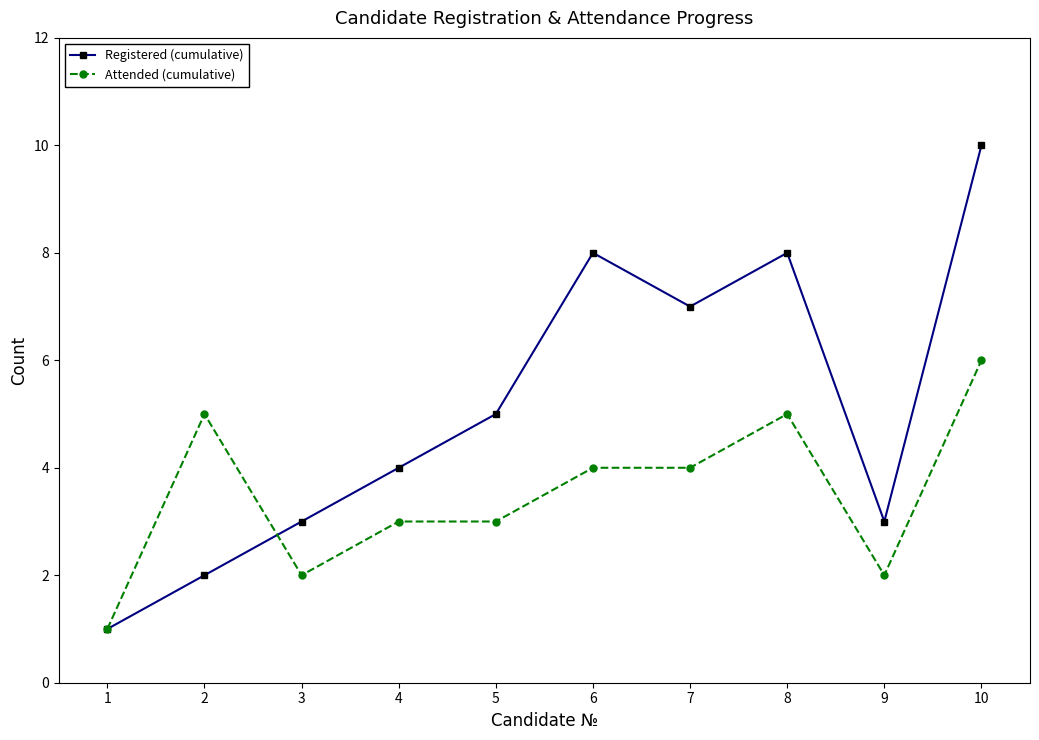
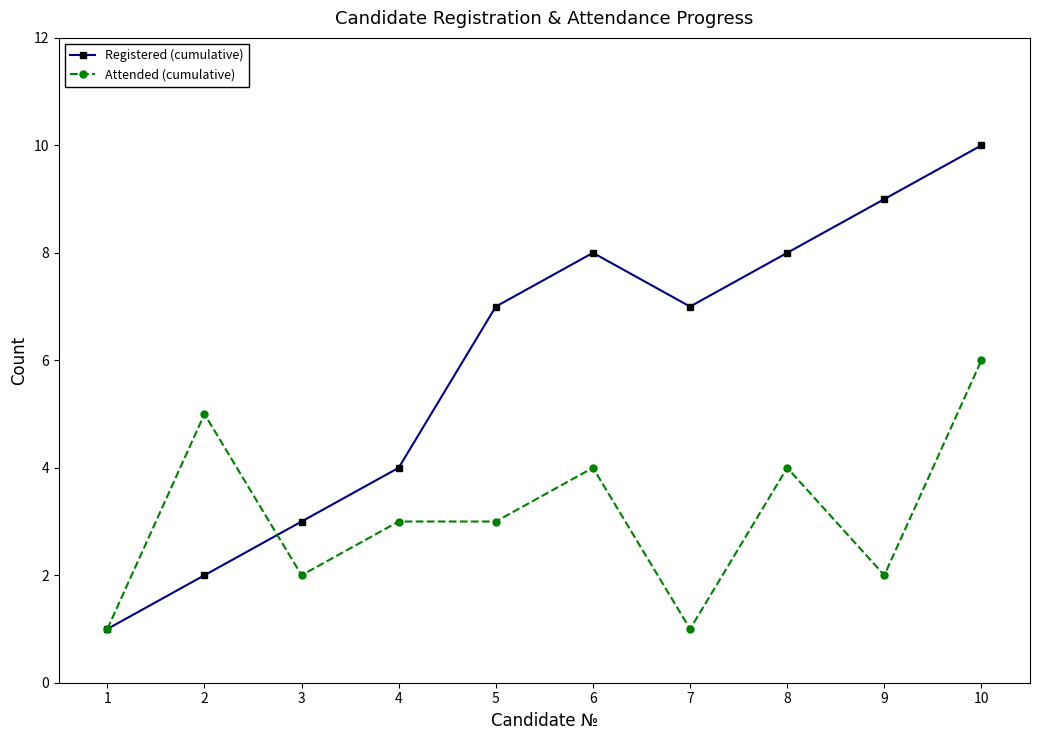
Registered (cumulative), 5: 5 -> 7
Attended (cumulative), 7: 4 -> 1
Attended (cumulative), 8: 5 -> 4
Registered (cumulative), 9: 3 -> 9
